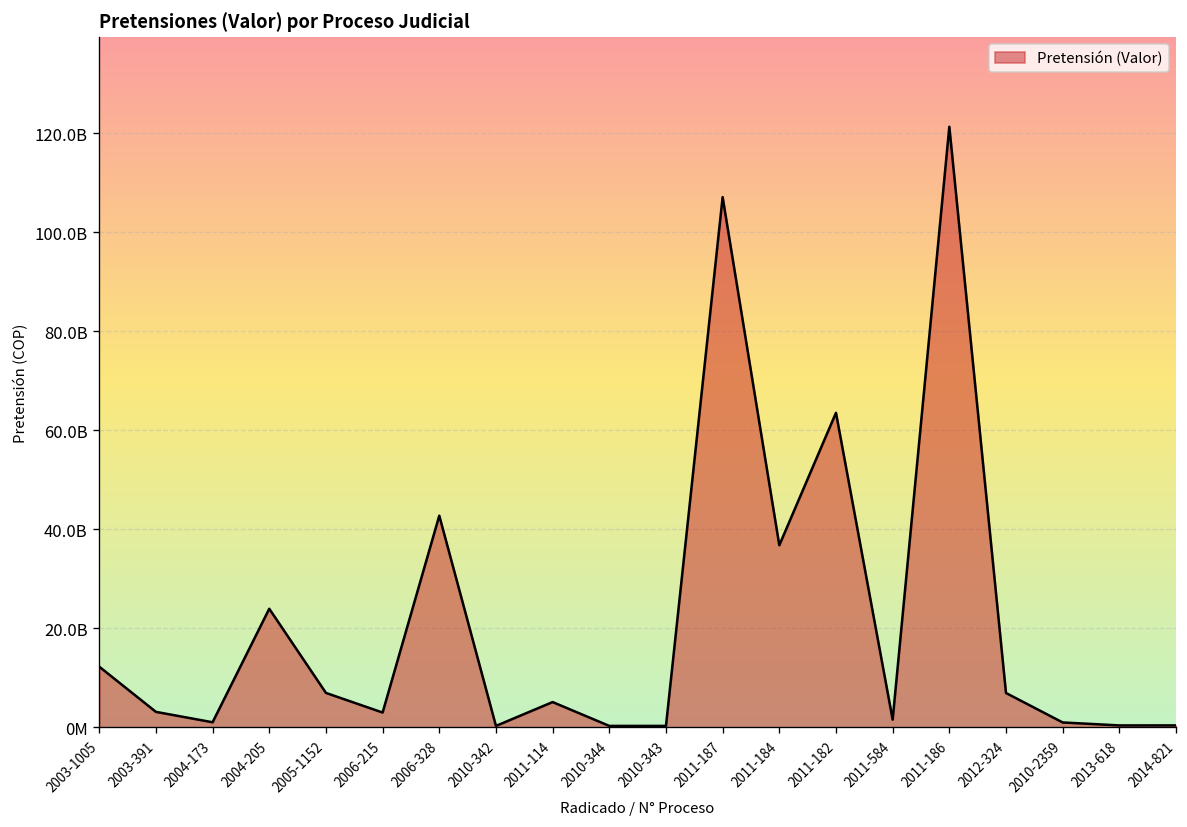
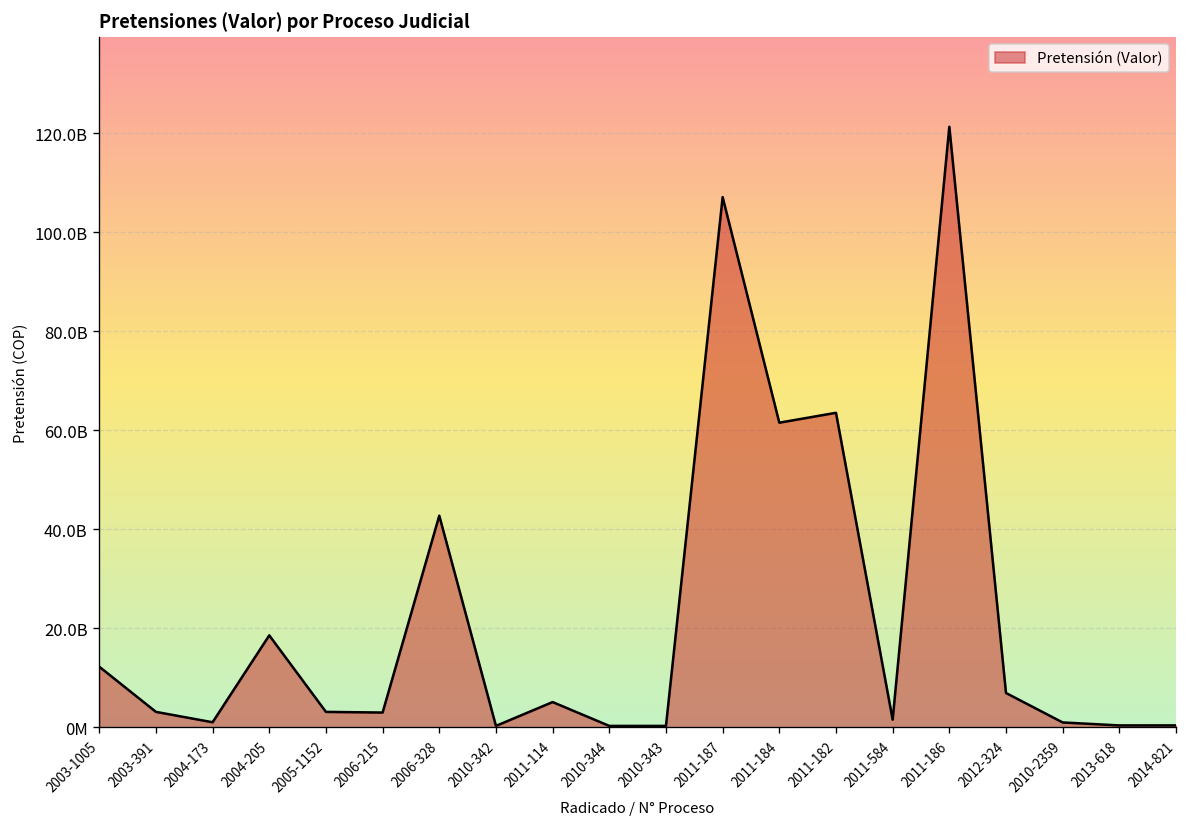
2004-205: 24000000000 -> 19000000000
2005-1152: 7000000000 -> 3000000000
2011-184: 37000000000 -> 62000000000
